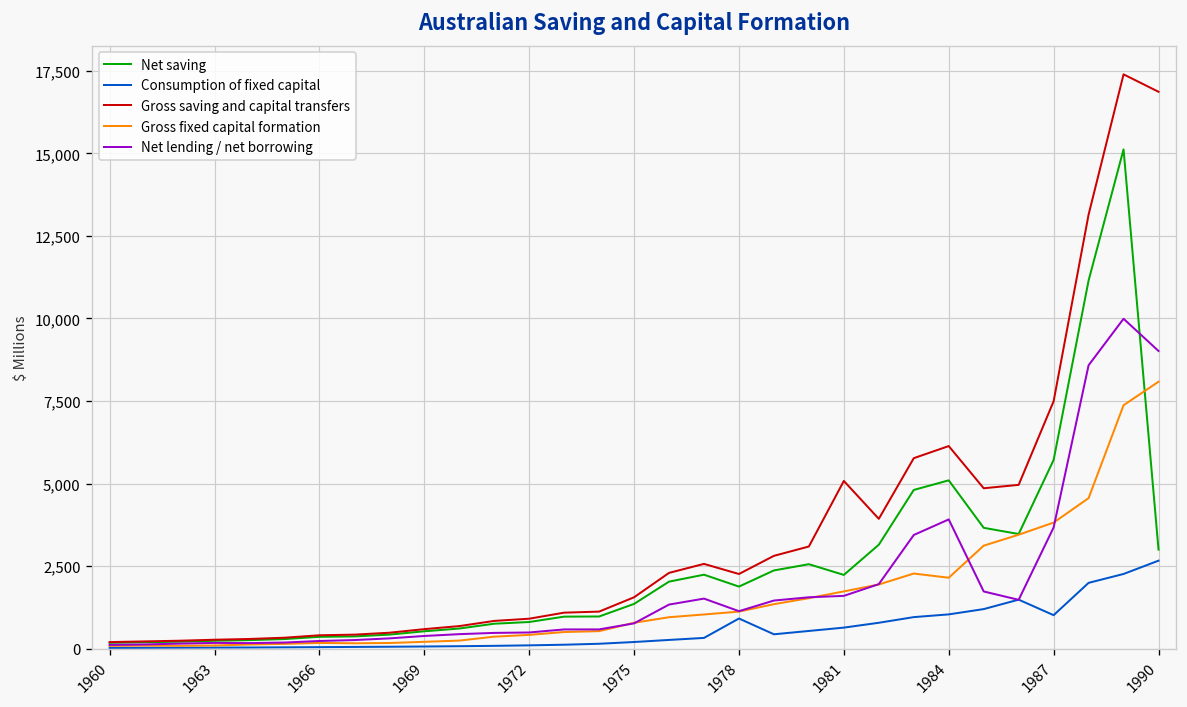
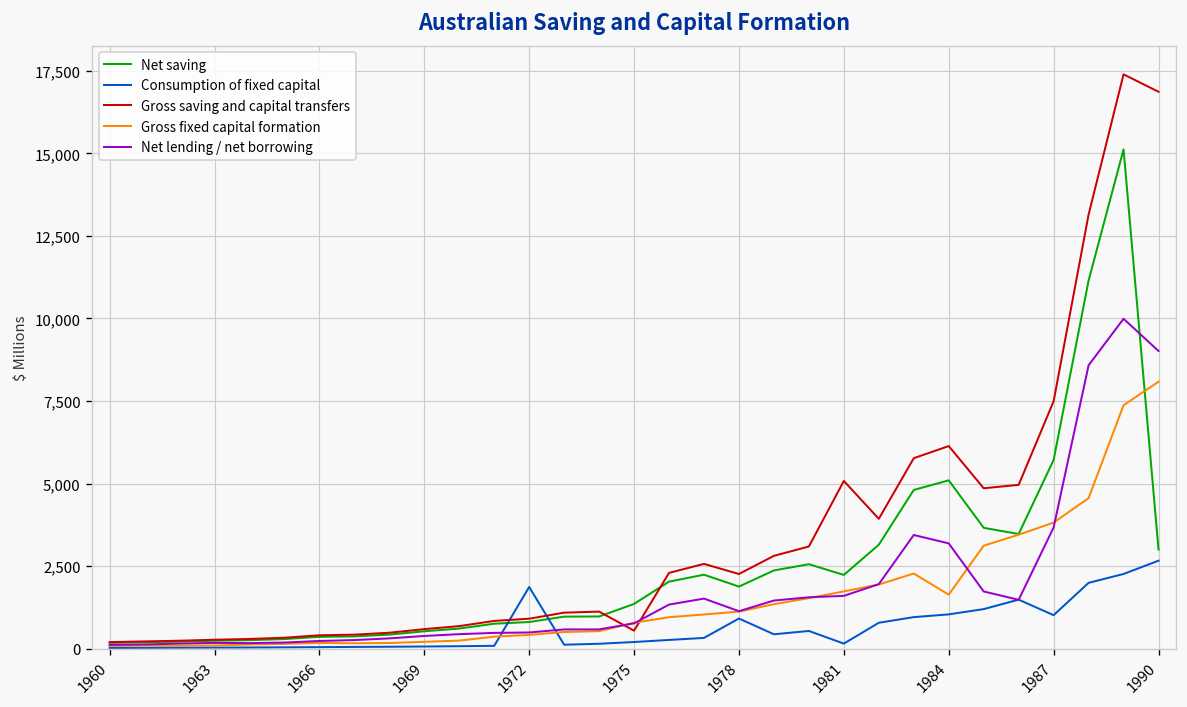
Consumption of fixed capital, 1972: 100 -> 1,900
Gross saving and capital transfers, 1975: 1,600 -> 500
Consumption of fixed capital, 1981: 600 -> 200
Gross fixed capital formation, 1984: 2,100 -> 1,600
Net lending / net borrowing, 1984: 3,900 -> 3,200
